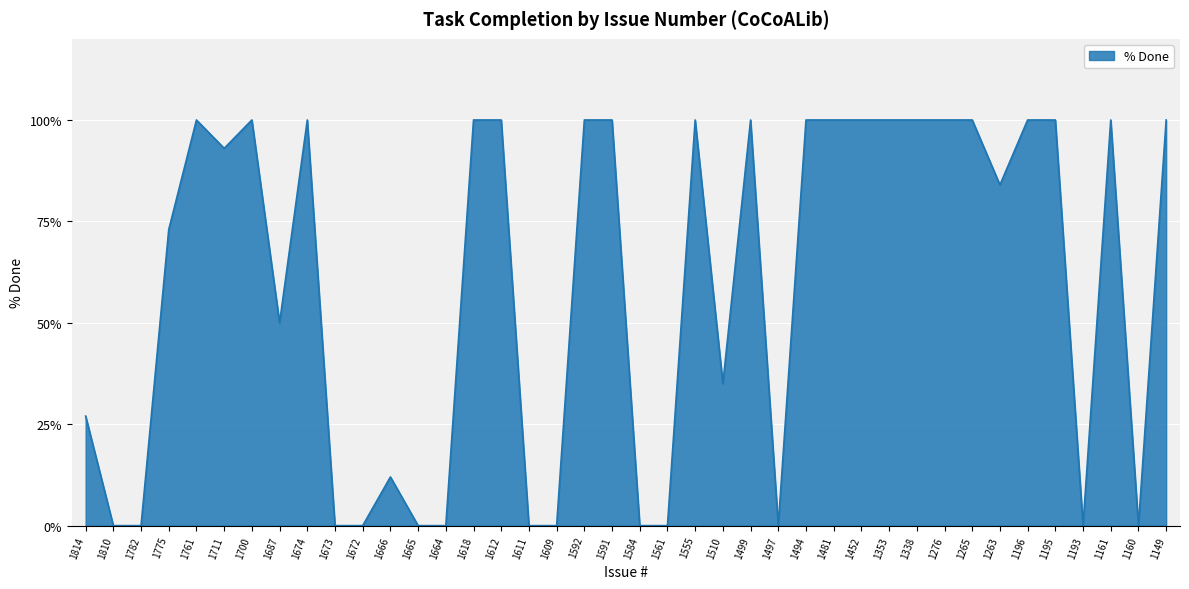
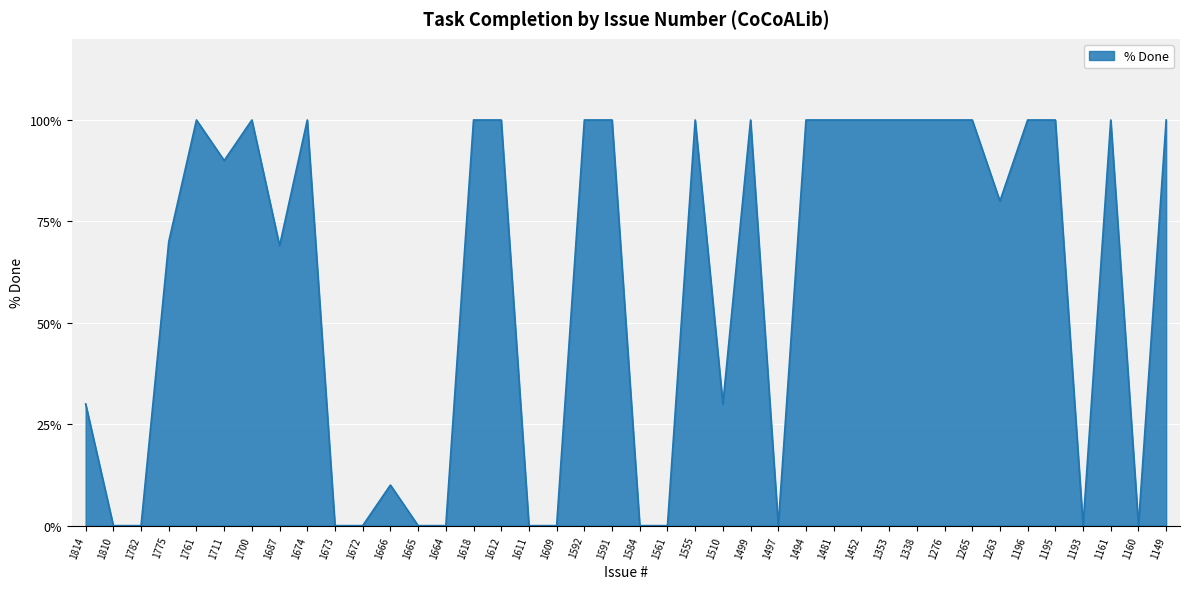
1814: 27% -> 30%
1775: 73% -> 70%
1711: 93% -> 90%
1687: 50% -> 69%
1666: 12% -> 10%
1510: 35% -> 30%
1263: 84% -> 80%
